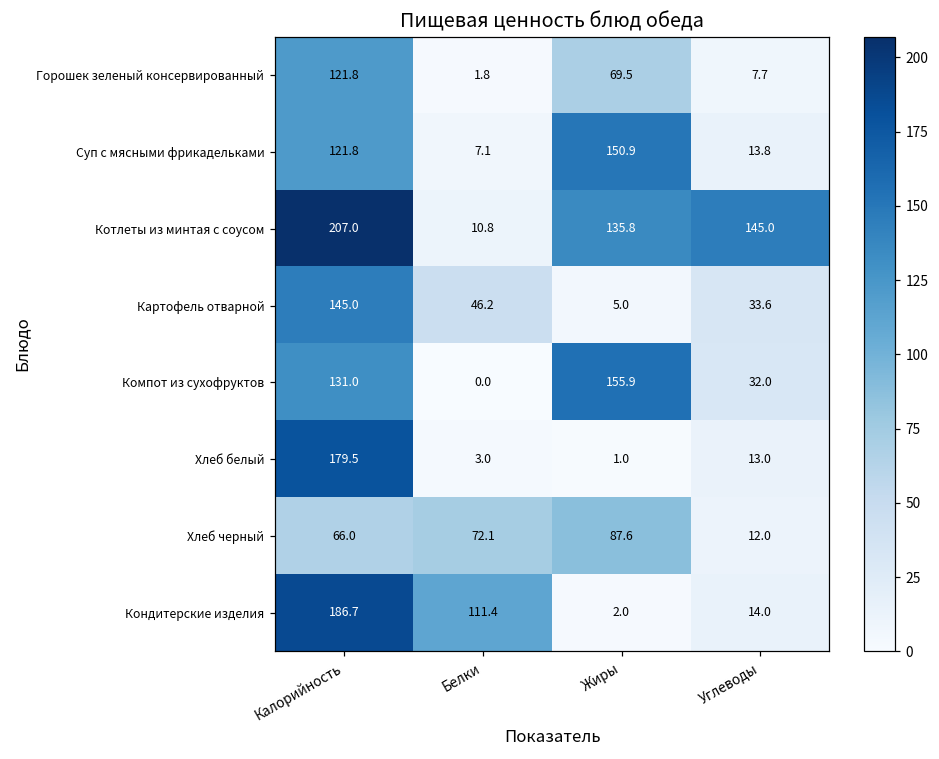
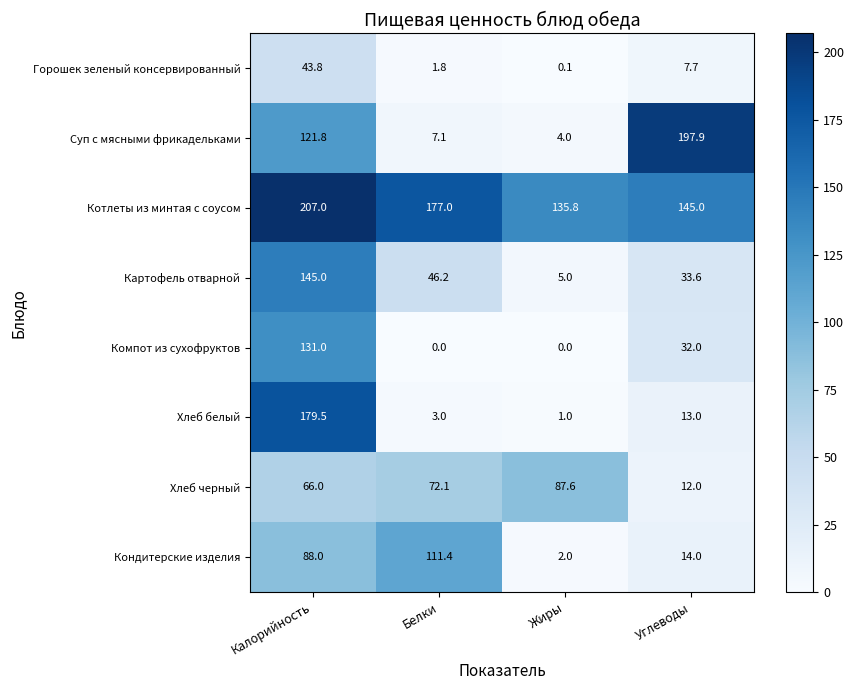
Горошек зеленый консервированный, Калорийность: 121.8 -> 43.8
Горошек зеленый консервированный, Жиры: 69.5 -> 0.1
Суп с мясными фрикадельками, Жиры: 150.9 -> 4.0
Суп с мясными фрикадельками, Углеводы: 13.8 -> 197.9
Котлеты из минтая с соусом, Белки: 10.8 -> 177.0
Компот из сухофруктов, Жиры: 155.9 -> 0.0
Кондитерские изделия, Калорийность: 186.7 -> 88.0
